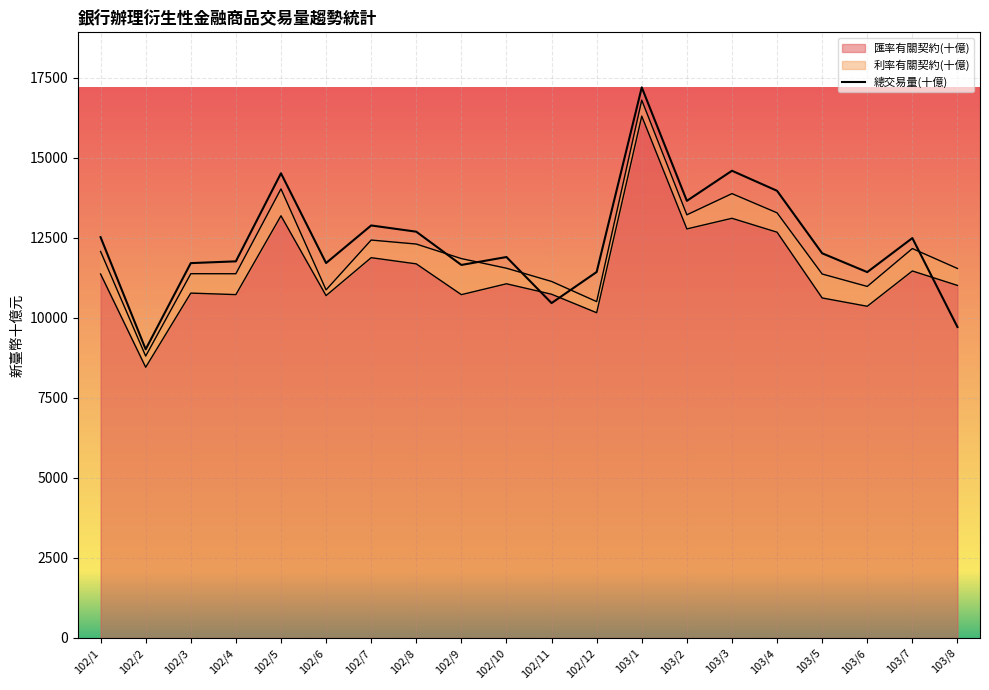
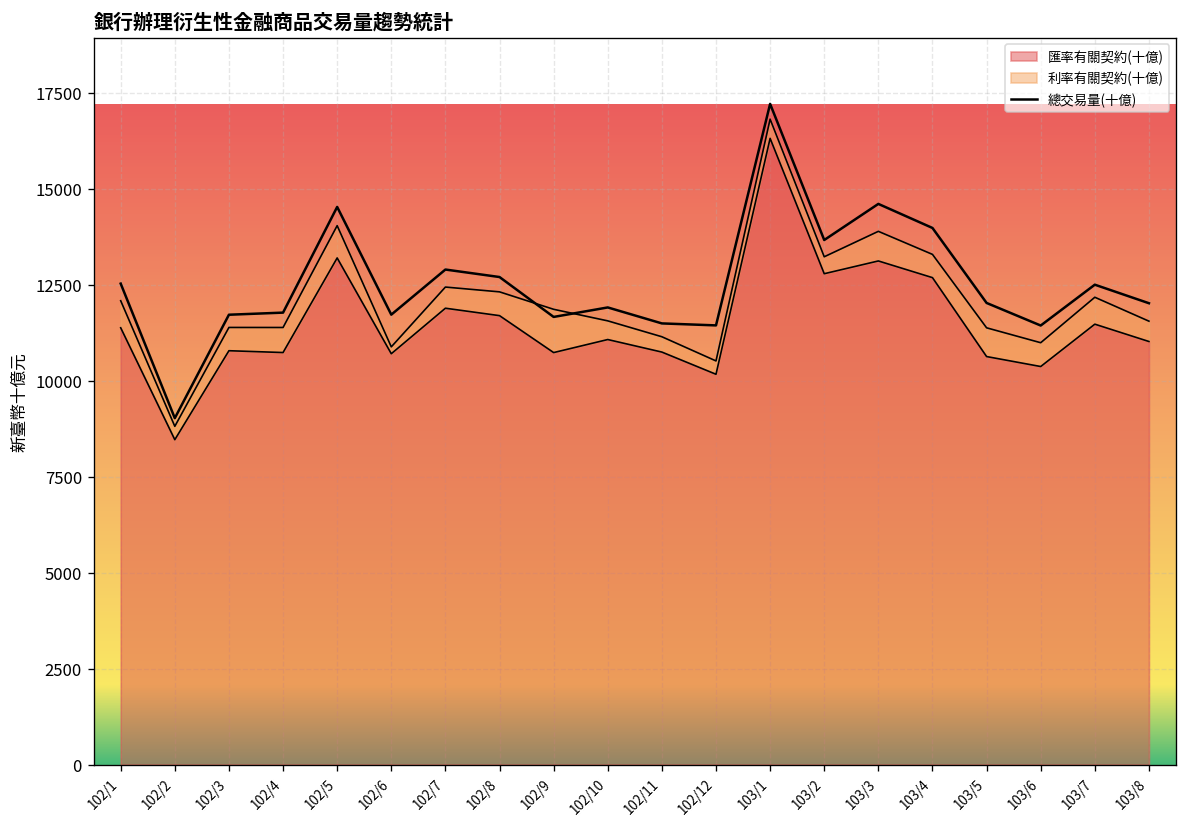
總交易量(十億), 102/11: 10500 -> 11500
總交易量(十億), 103/8: 9700 -> 12000
